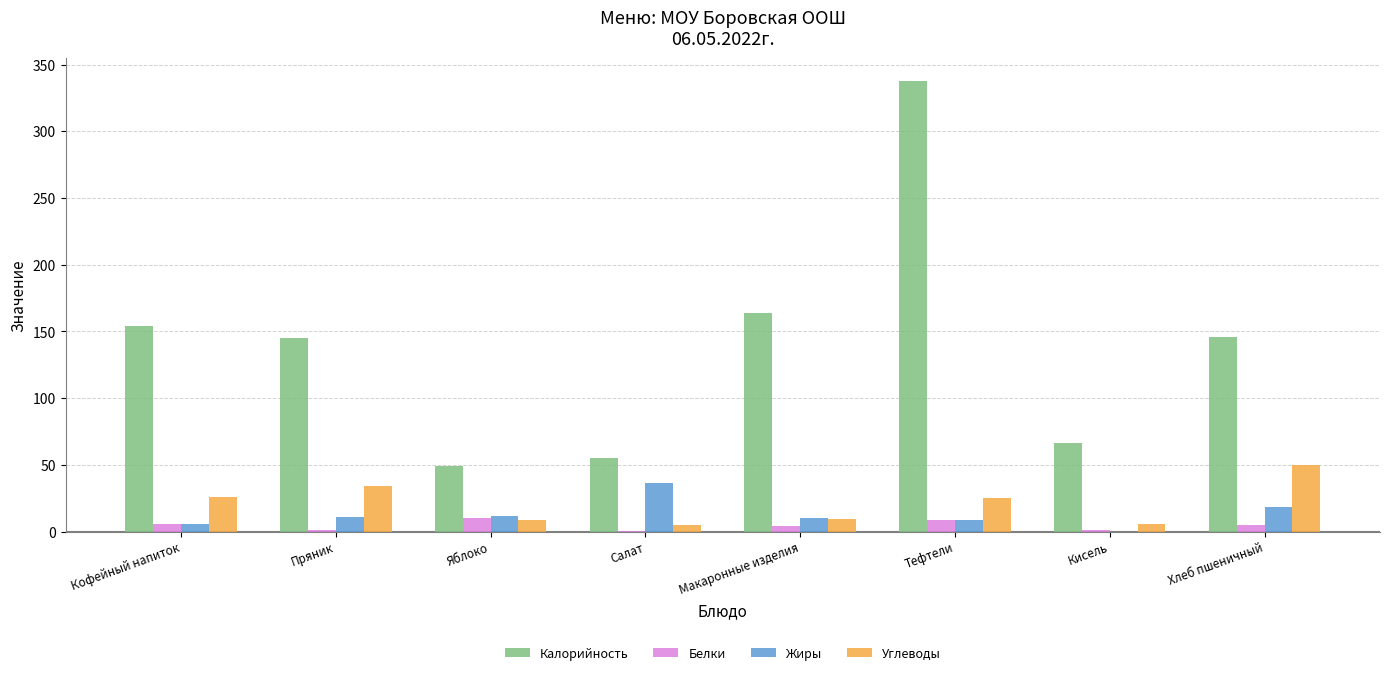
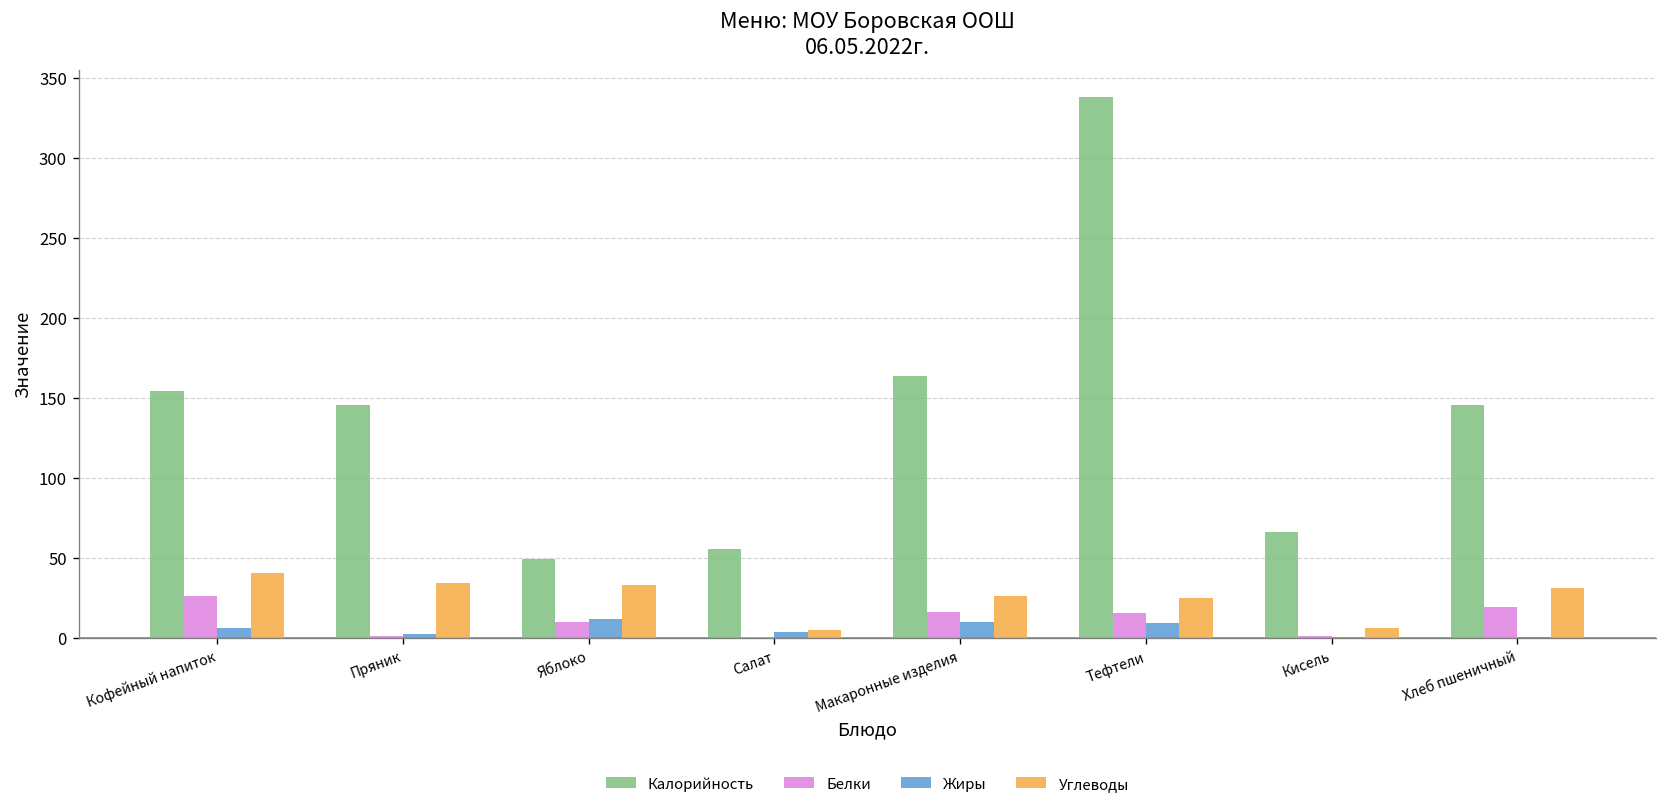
Белки, Кофейный напиток: 6 -> 26
Углеводы, Кофейный напиток: 26 -> 41
Жиры, Пряник: 11 -> 3
Углеводы, Яблоко: 8 -> 33
Жиры, Салат: 36 -> 4
Белки, Макаронные изделия: 4 -> 16
Углеводы, Макаронные изделия: 9 -> 26
Белки, Тефтели: 9 -> 15
Белки, Хлеб пшеничный: 5 -> 19
Жиры, Хлеб пшеничный: 18 -> 1
Углеводы, Хлеб пшеничный: 50 -> 31
